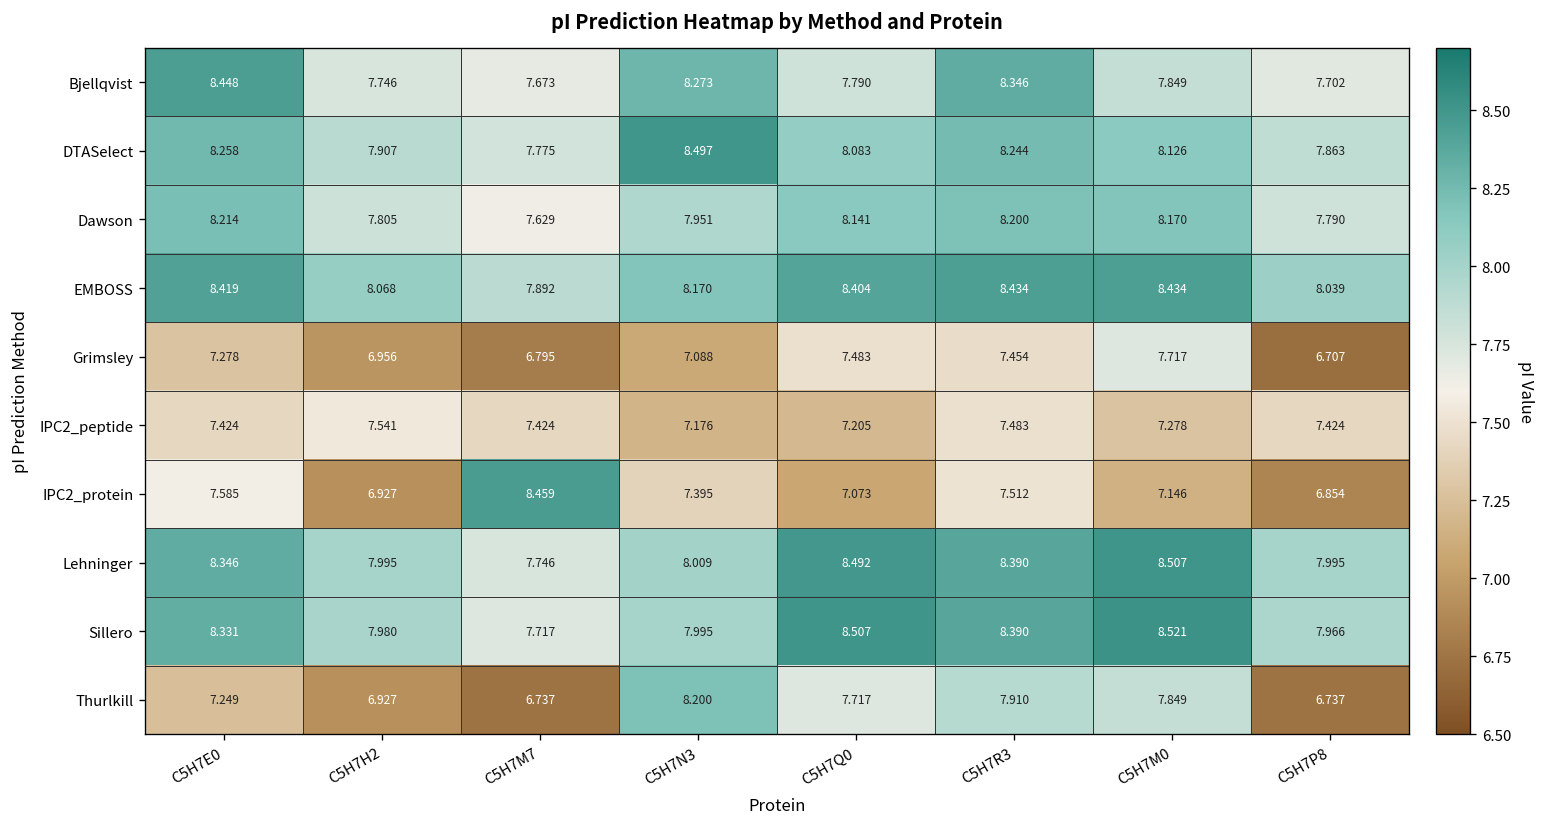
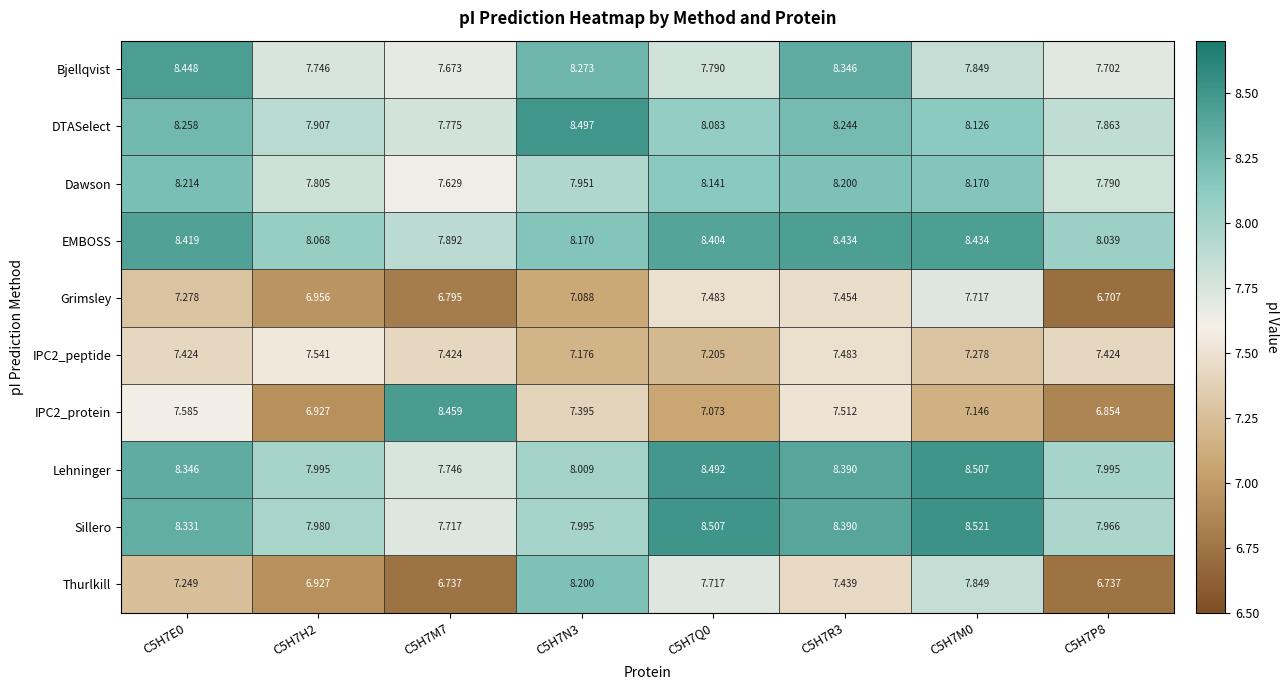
Thurlkill, C5H7R3: 7.910 -> 7.439
